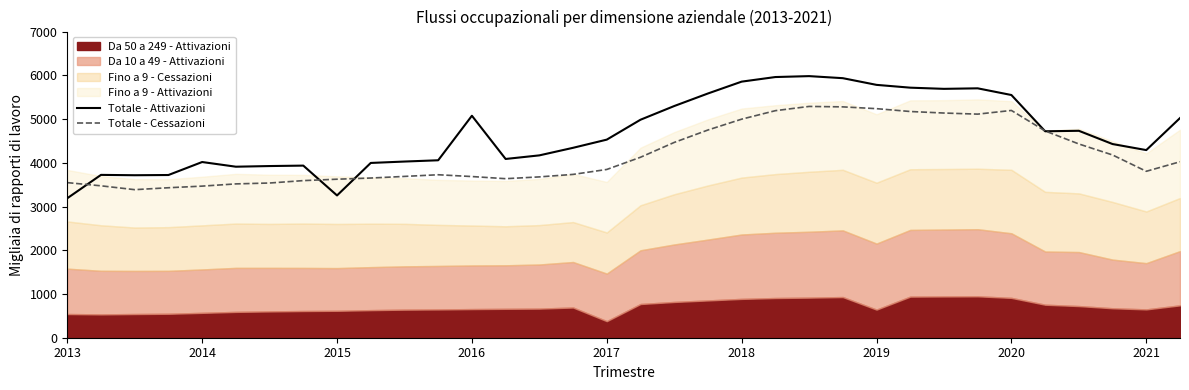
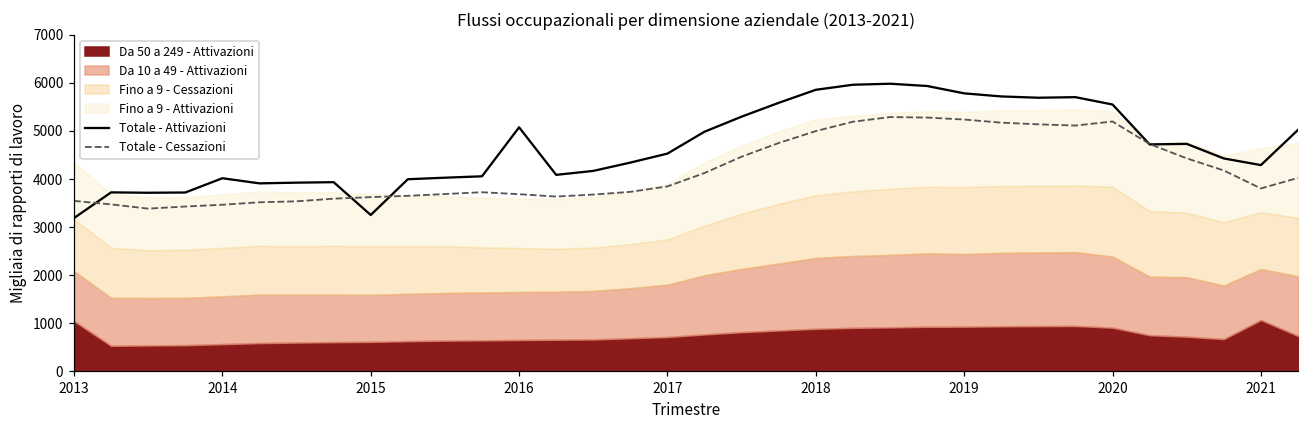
Da 50 a 249 - Attivazioni, 2013: 500 -> 1100
Da 50 a 249 - Attivazioni, 2017: 400 -> 700
Da 50 a 249 - Attivazioni, 2019: 600 -> 900
Da 50 a 249 - Attivazioni, 2021: 600 -> 1100
